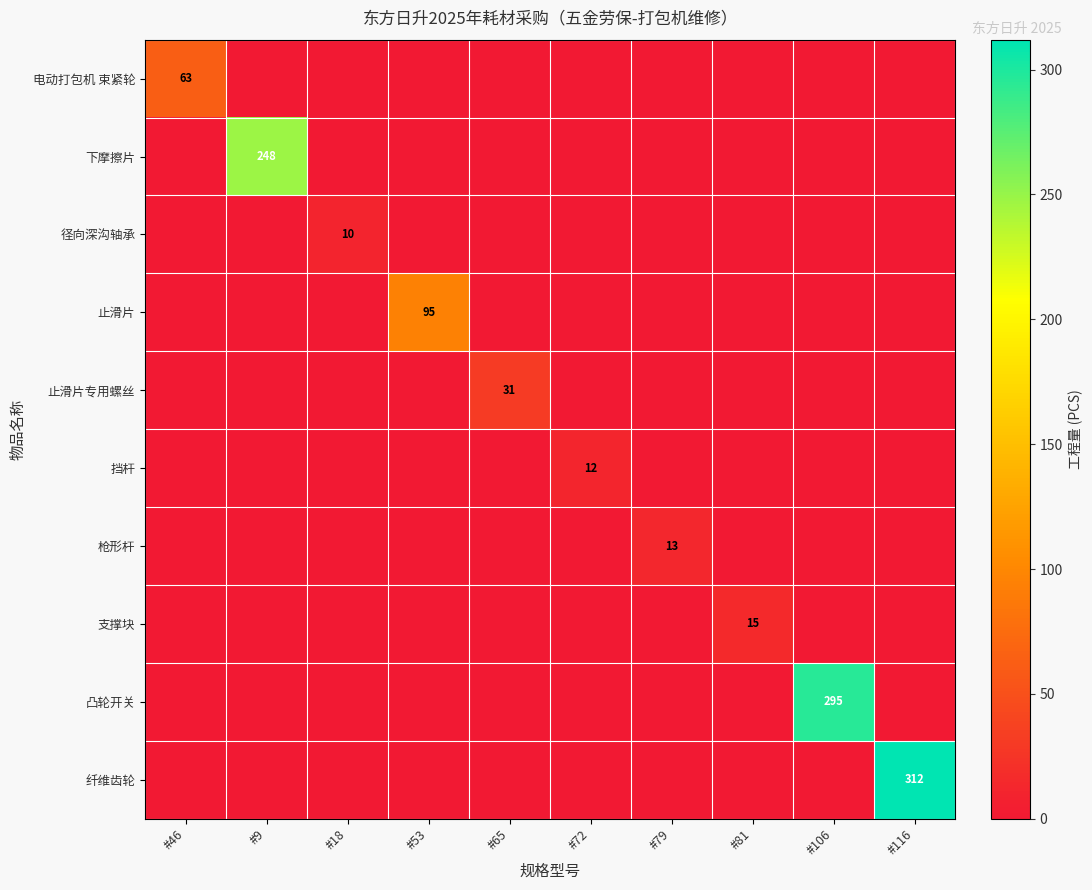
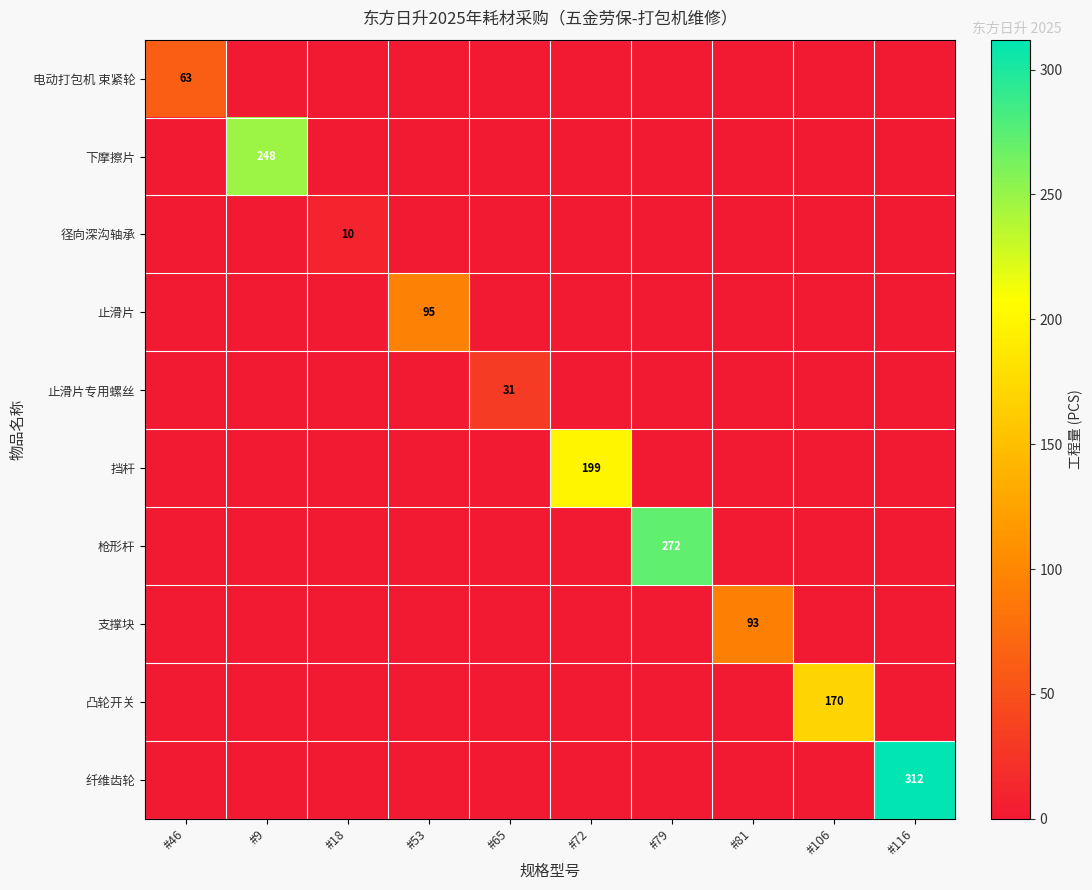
挡杆, #72: 12 -> 199
枪形杆, #79: 13 -> 272
支撑块, #81: 15 -> 93
凸轮开关, #106: 295 -> 170
